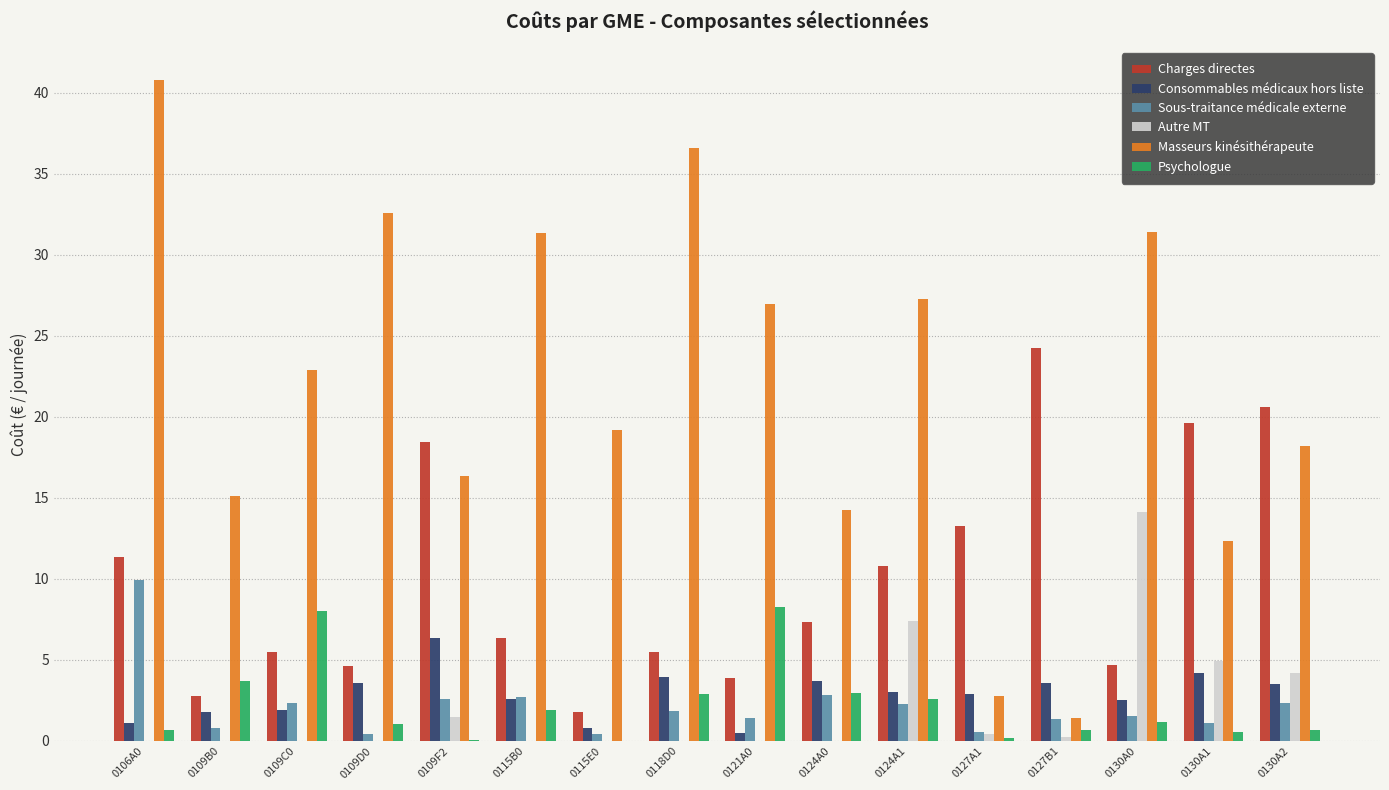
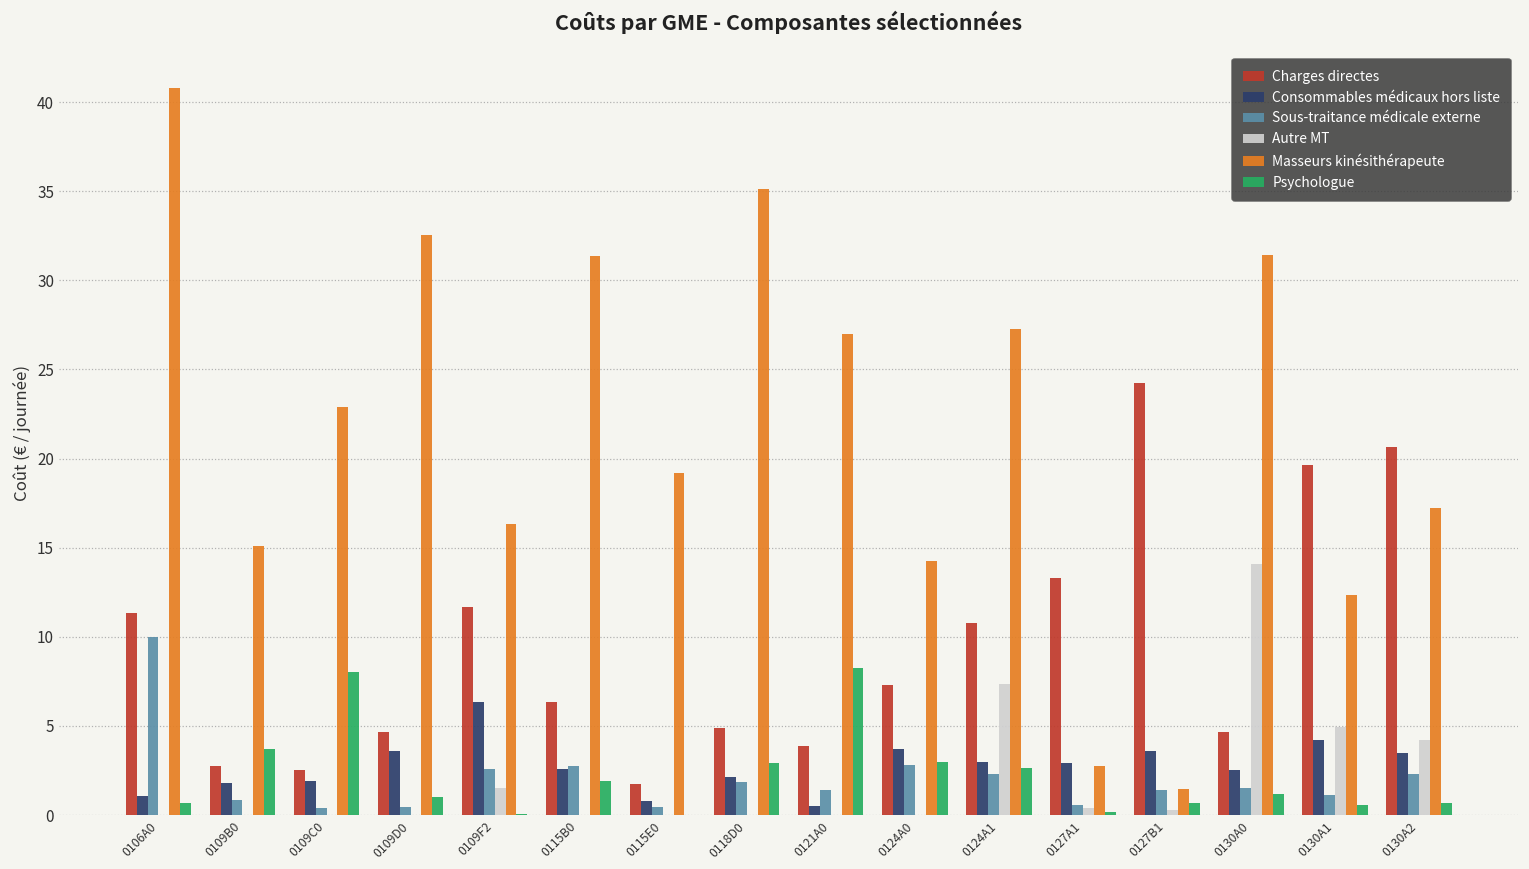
Charges directes, 0109C0: 5.5 -> 2.5
Sous-traitance médicale externe, 0109C0: 2.3 -> 0.4
Charges directes, 0109F2: 18.4 -> 11.7
Charges directes, 0118D0: 5.5 -> 4.9
Consommables médicaux hors liste, 0118D0: 4.0 -> 2.1
Masseurs kinésithérapeute, 0118D0: 36.6 -> 35.1
Masseurs kinésithérapeute, 0130A2: 18.2 -> 17.2
